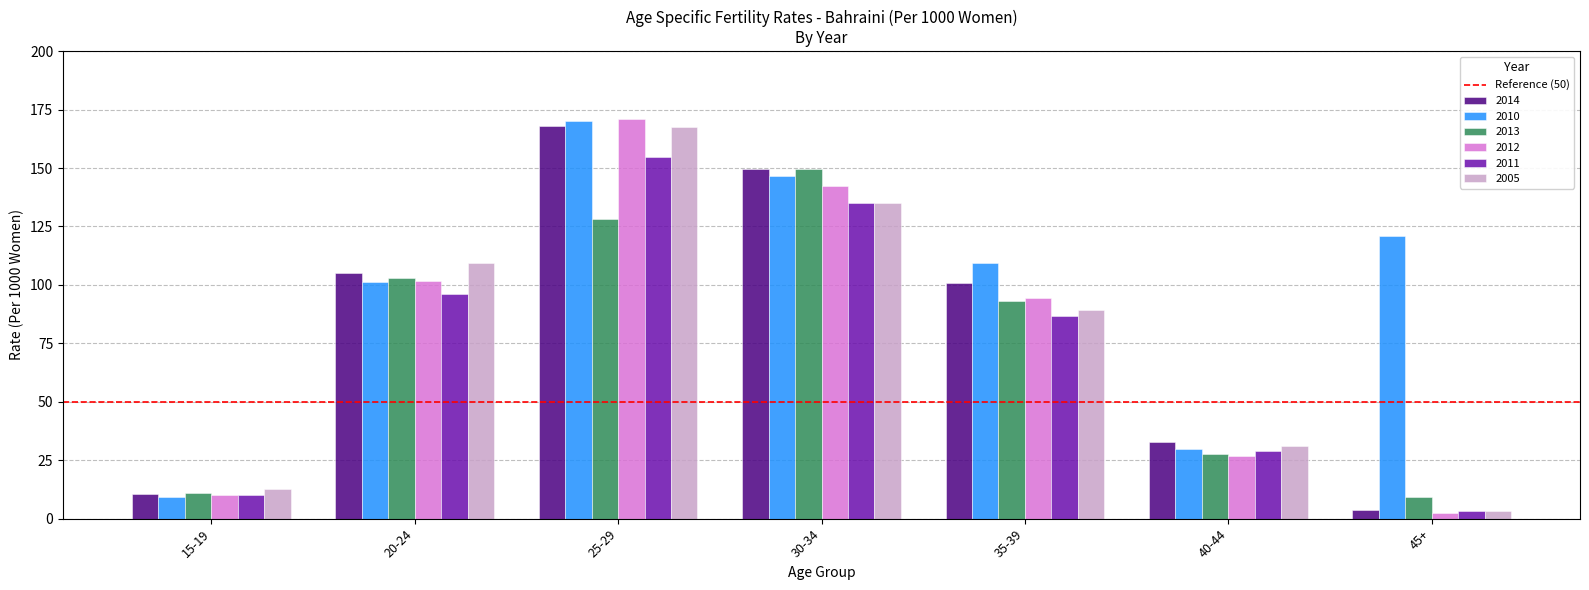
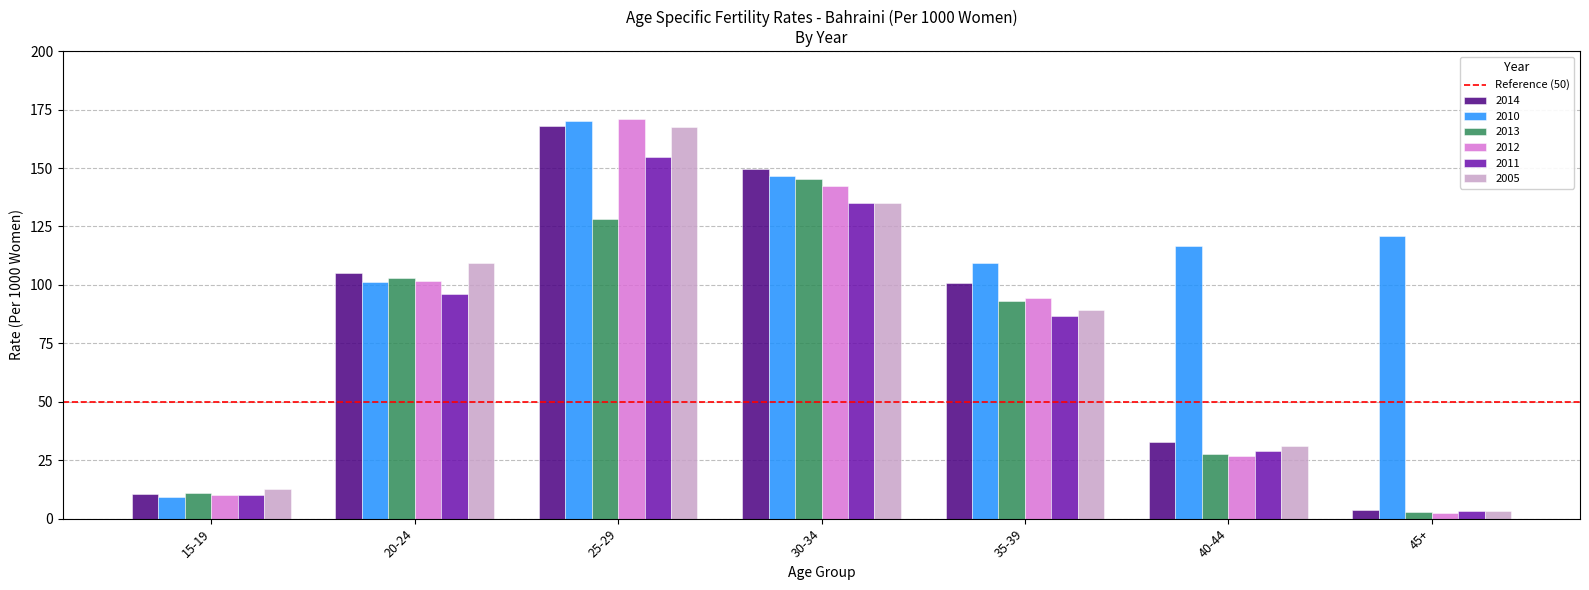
2013, 30-34: 150 -> 145
2010, 40-44: 30 -> 116
2013, 45+: 9 -> 3
